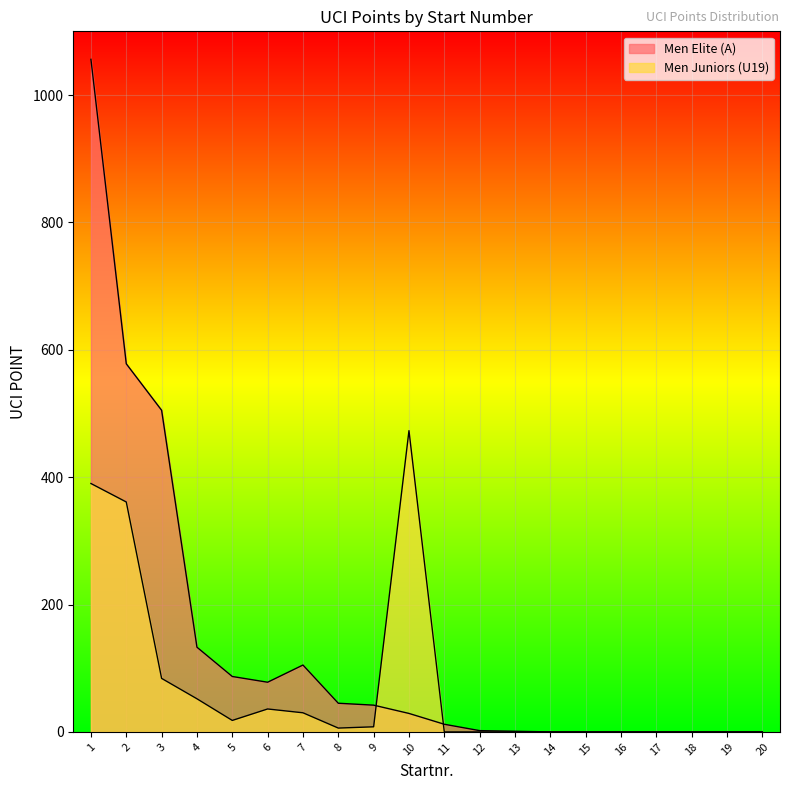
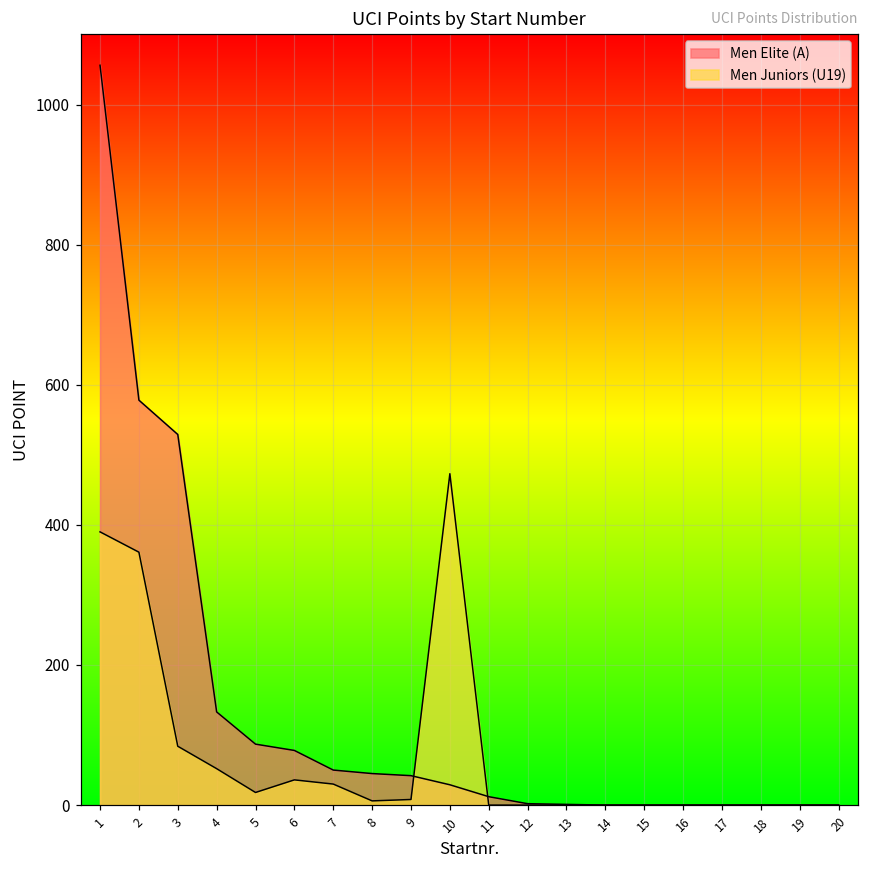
Men Elite (A), 3: 510 -> 530
Men Elite (A), 7: 110 -> 50
